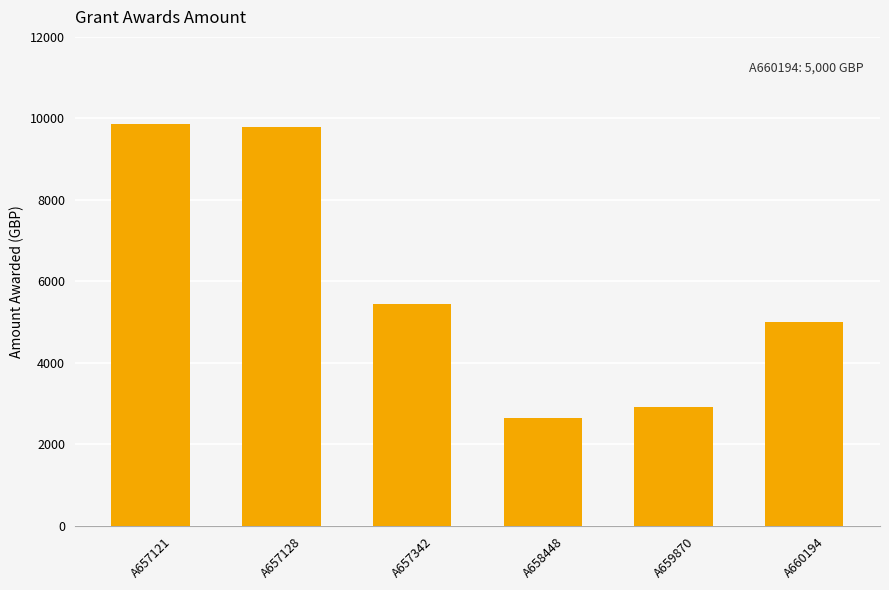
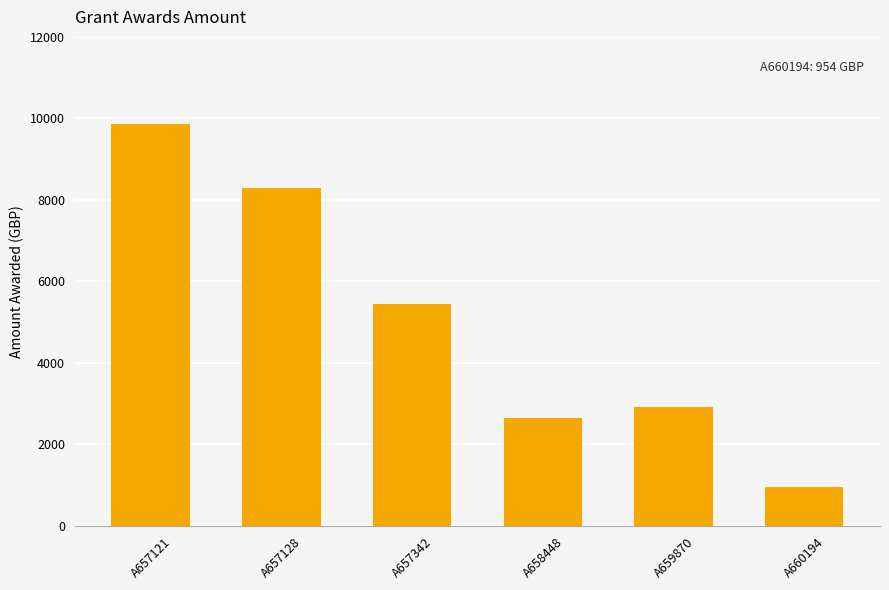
A657128: 9800 -> 8300
A660194: 5,000 -> 954
